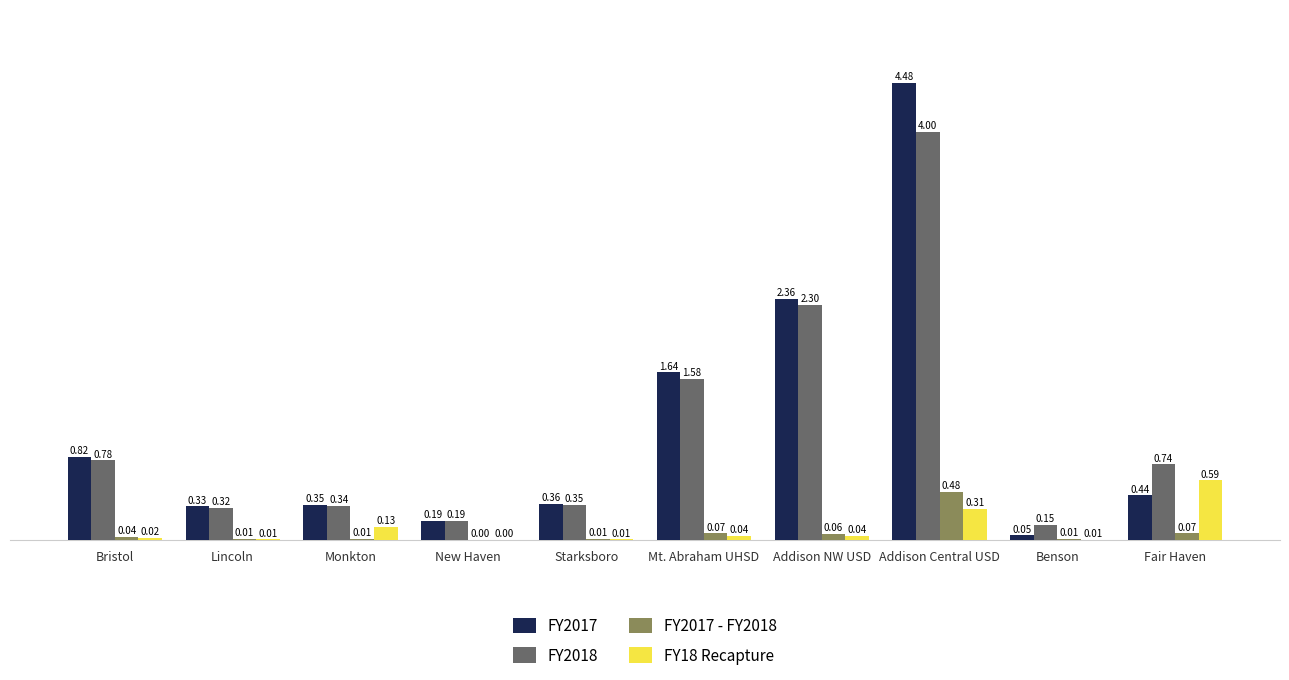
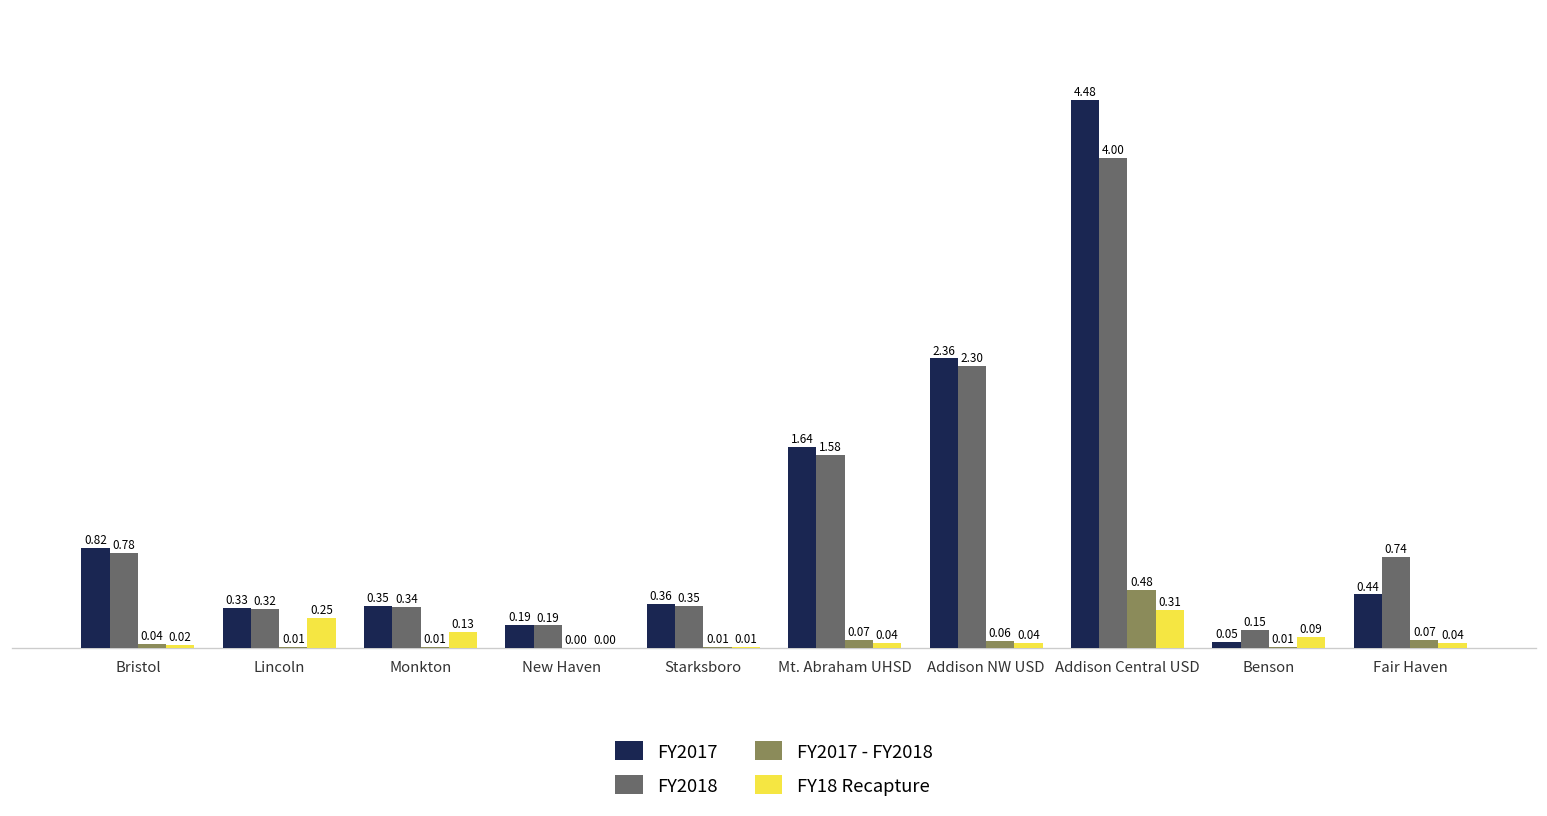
FY18 Recapture, Lincoln: 0.01 -> 0.25
FY18 Recapture, Benson: 0.01 -> 0.09
FY18 Recapture, Fair Haven: 0.59 -> 0.04
